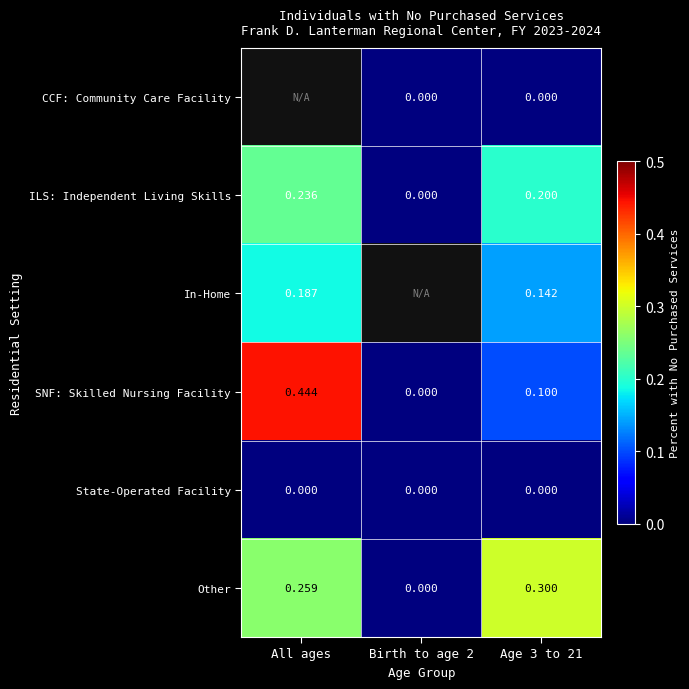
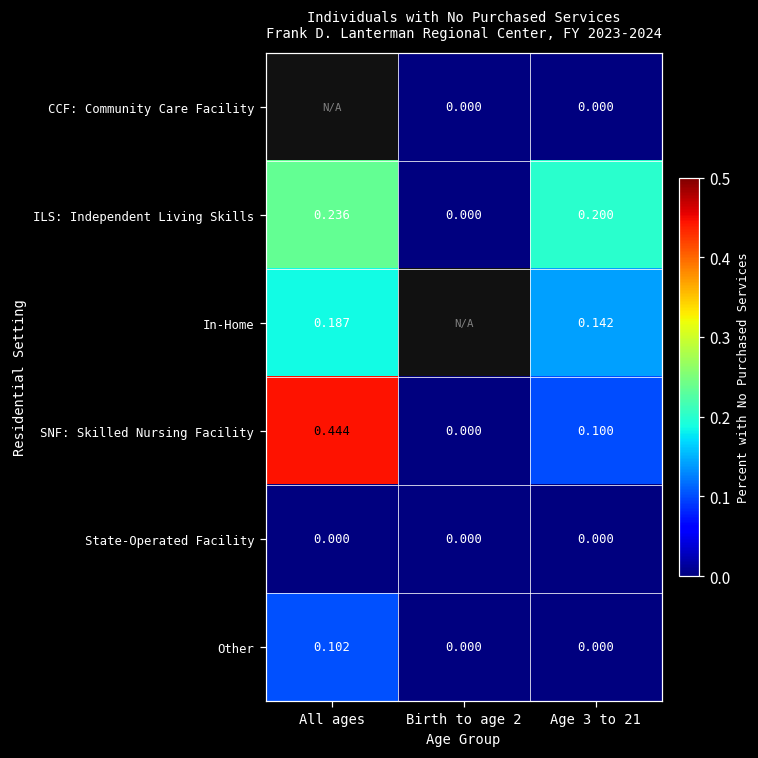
Other, All ages: 0.259 -> 0.102
Other, Age 3 to 21: 0.300 -> 0.000
